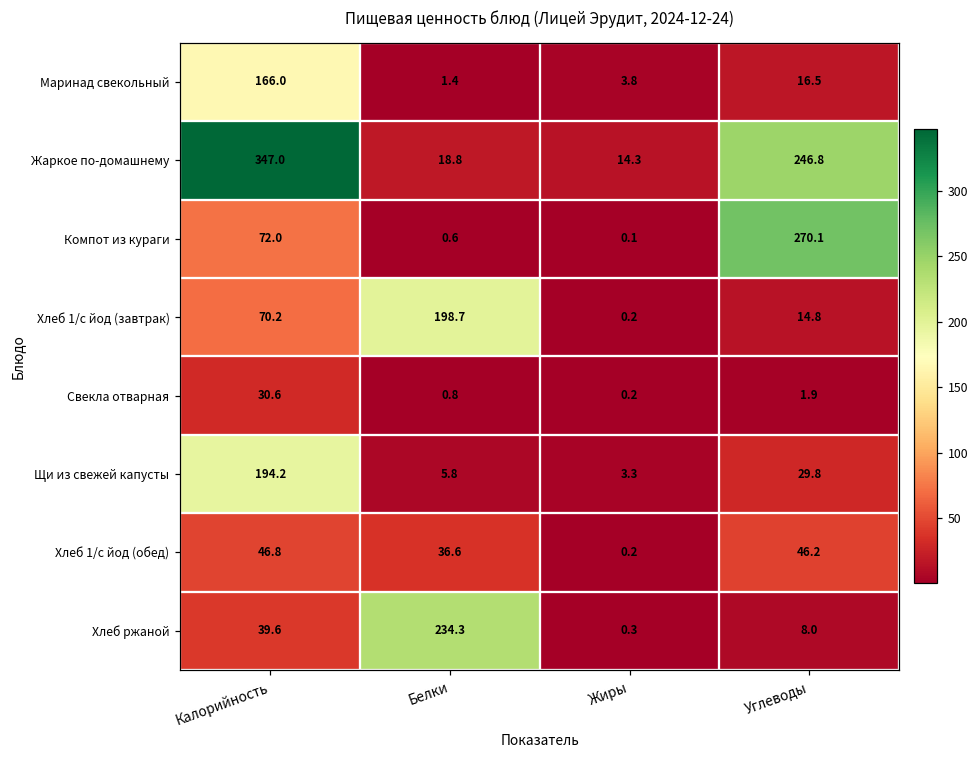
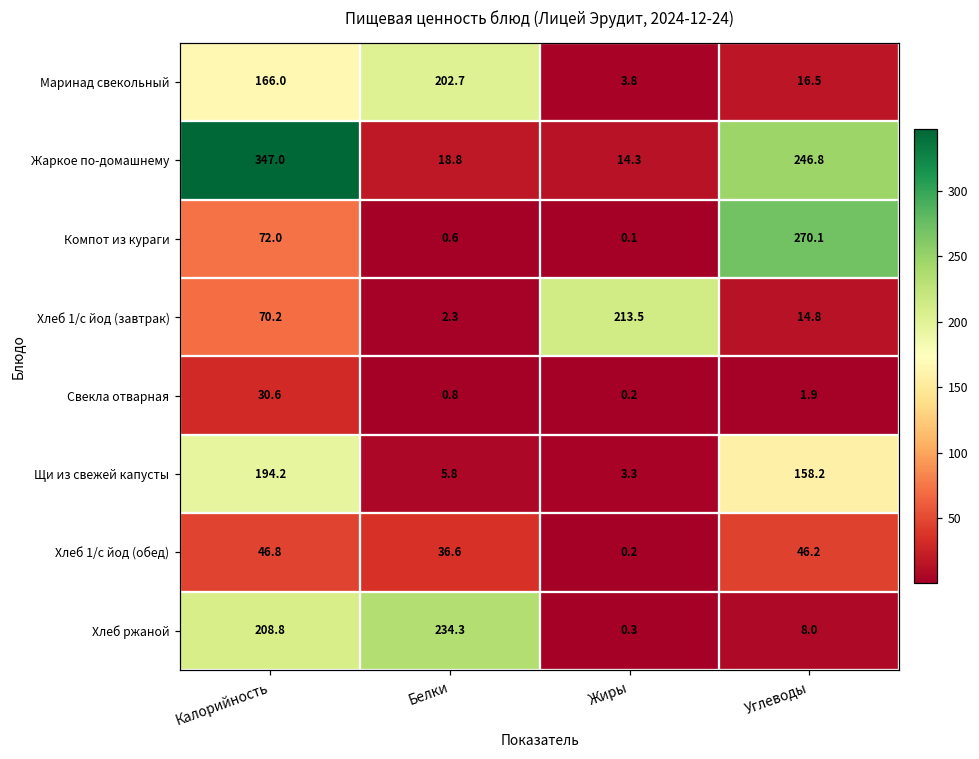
Маринад свекольный, Белки: 1.4 -> 202.7
Хлеб 1/с йод (завтрак), Белки: 198.7 -> 2.3
Хлеб 1/с йод (завтрак), Жиры: 0.2 -> 213.5
Щи из свежей капусты, Углеводы: 29.8 -> 158.2
Хлеб ржаной, Калорийность: 39.6 -> 208.8
